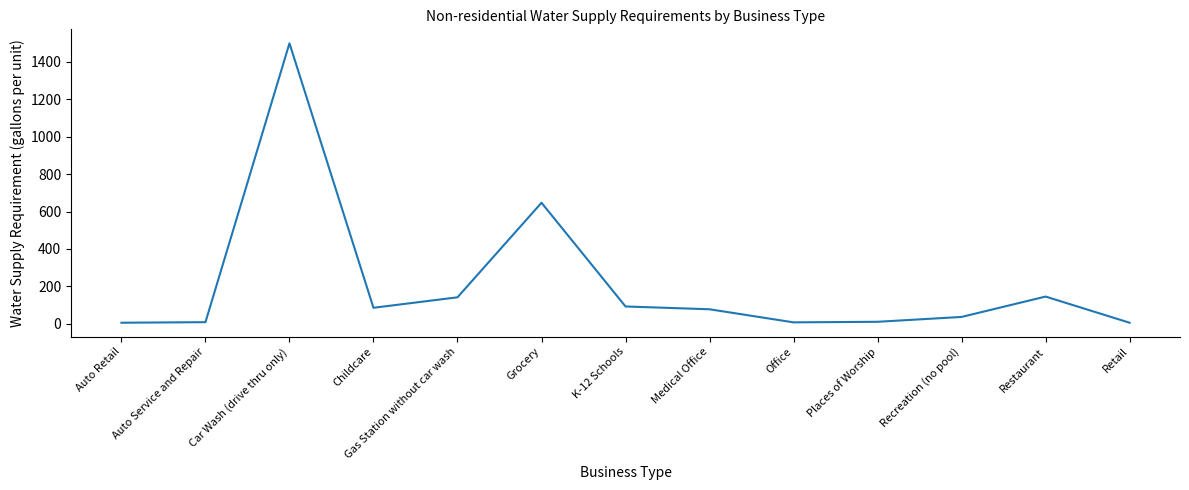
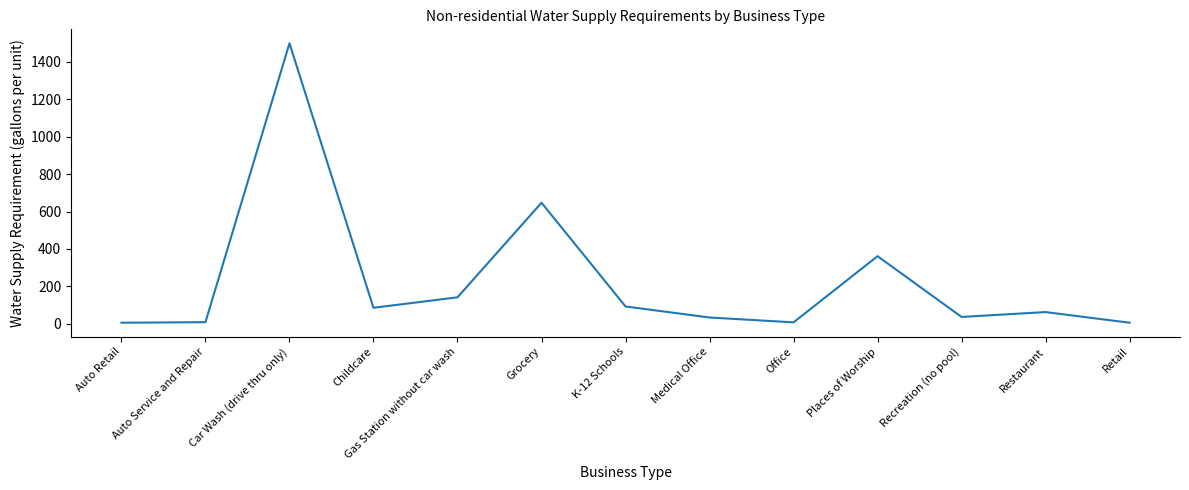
Medical Office: 80 -> 30
Places of Worship: 10 -> 360
Restaurant: 150 -> 60
